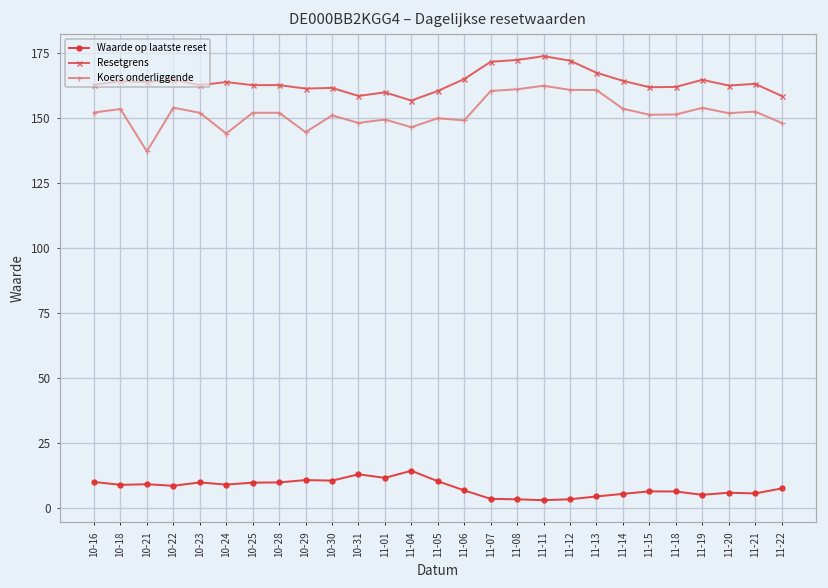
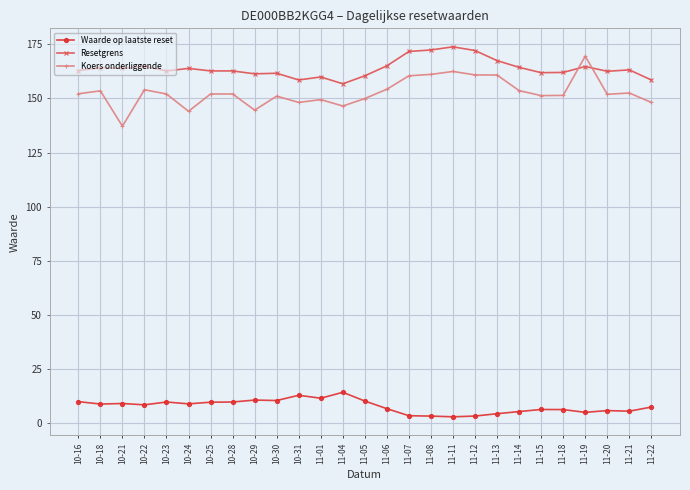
Koers onderliggende, 11-06: 149 -> 154
Koers onderliggende, 11-19: 154 -> 170
